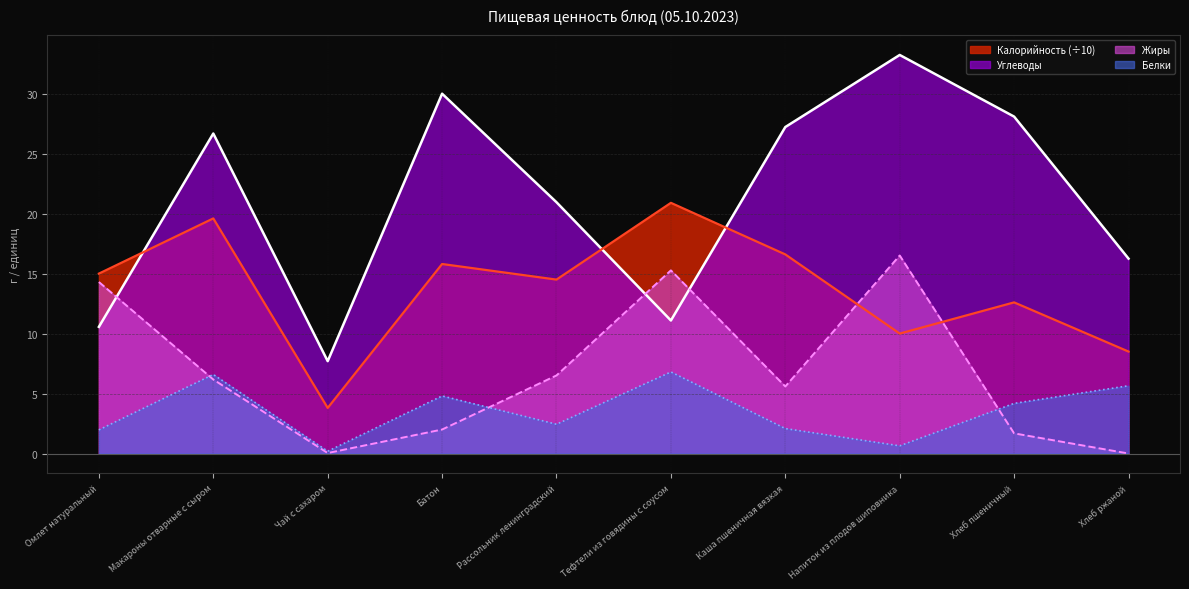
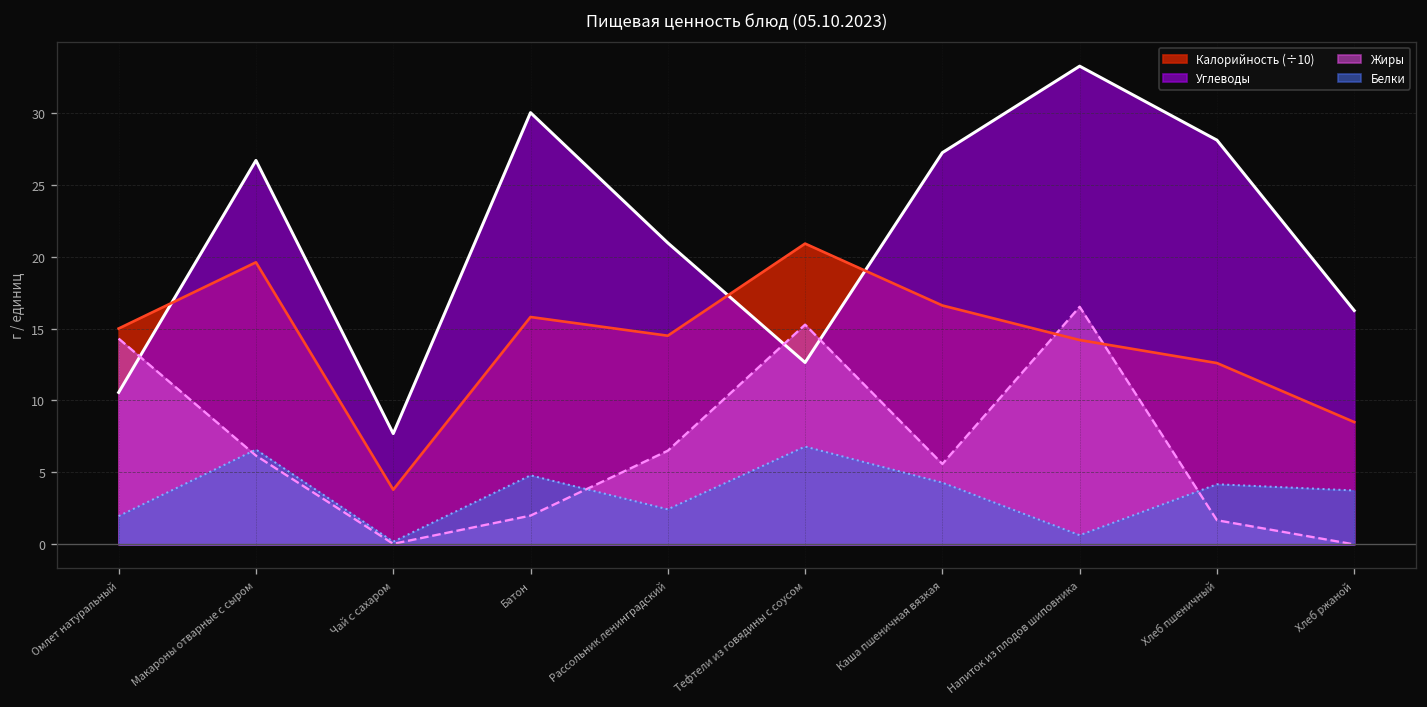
Углеводы, Тефтели из говядины с соусом: 11.1 -> 12.6
Белки, Каша пшеничная вязкая: 2.1 -> 4.3
Калорийность (÷10), Напиток из плодов шиповника: 10.0 -> 14.2
Белки, Хлеб ржаной: 5.7 -> 3.8
